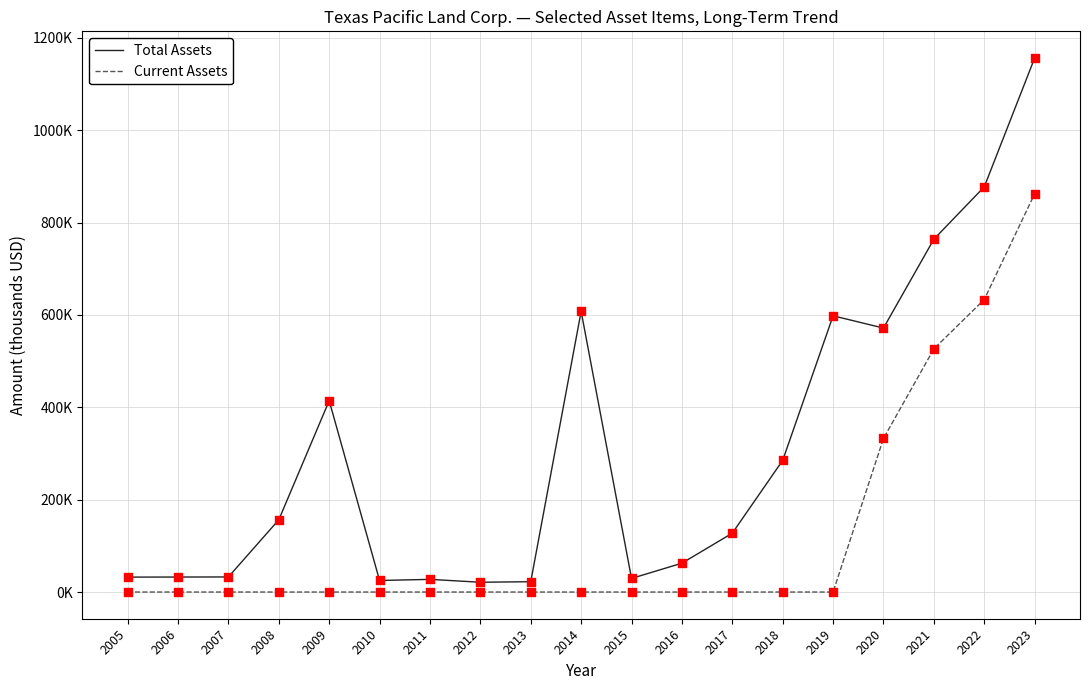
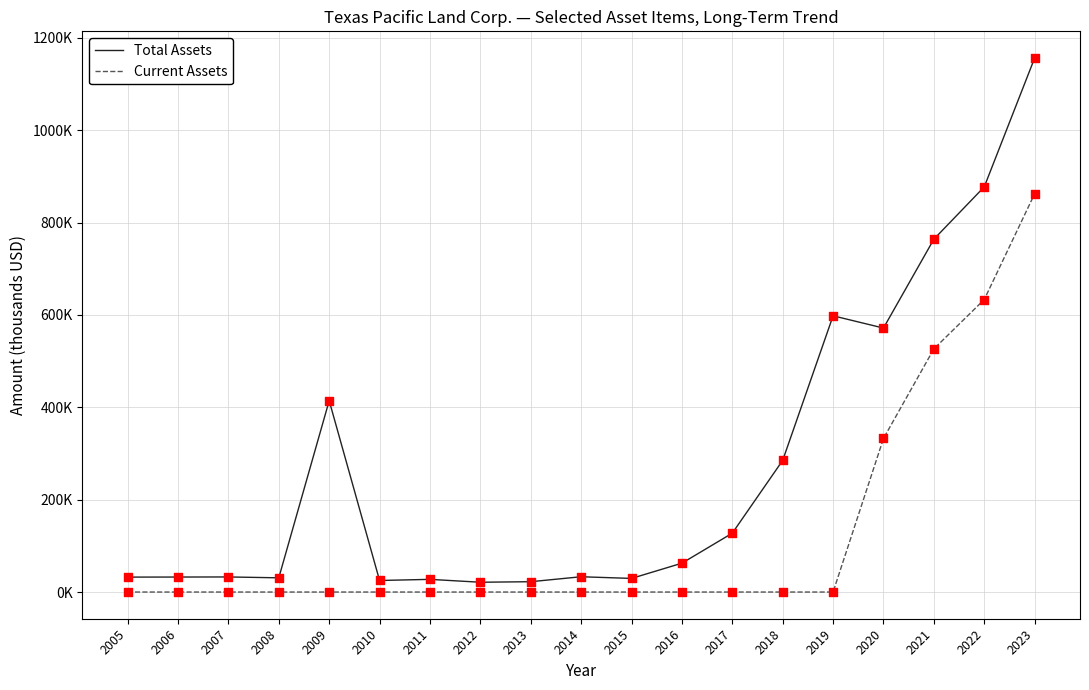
Total Assets, 2008: 160000 -> 30000
Total Assets, 2014: 610000 -> 30000
